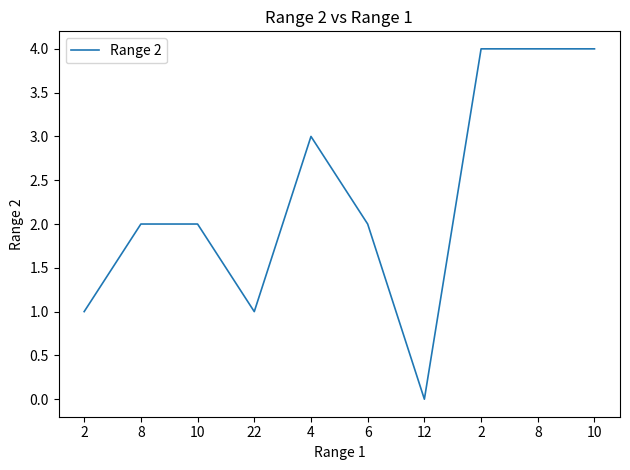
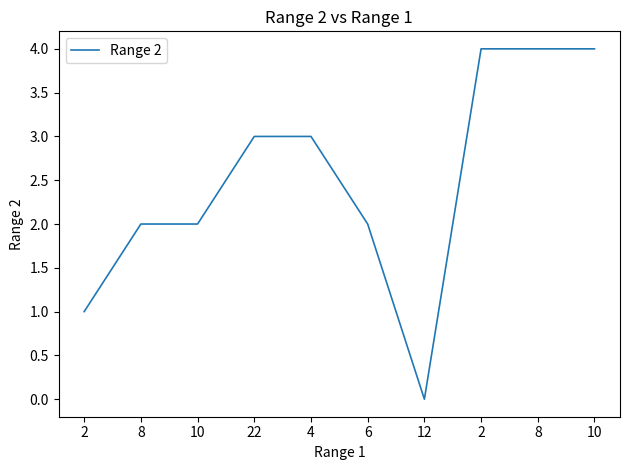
22: 1 -> 3
